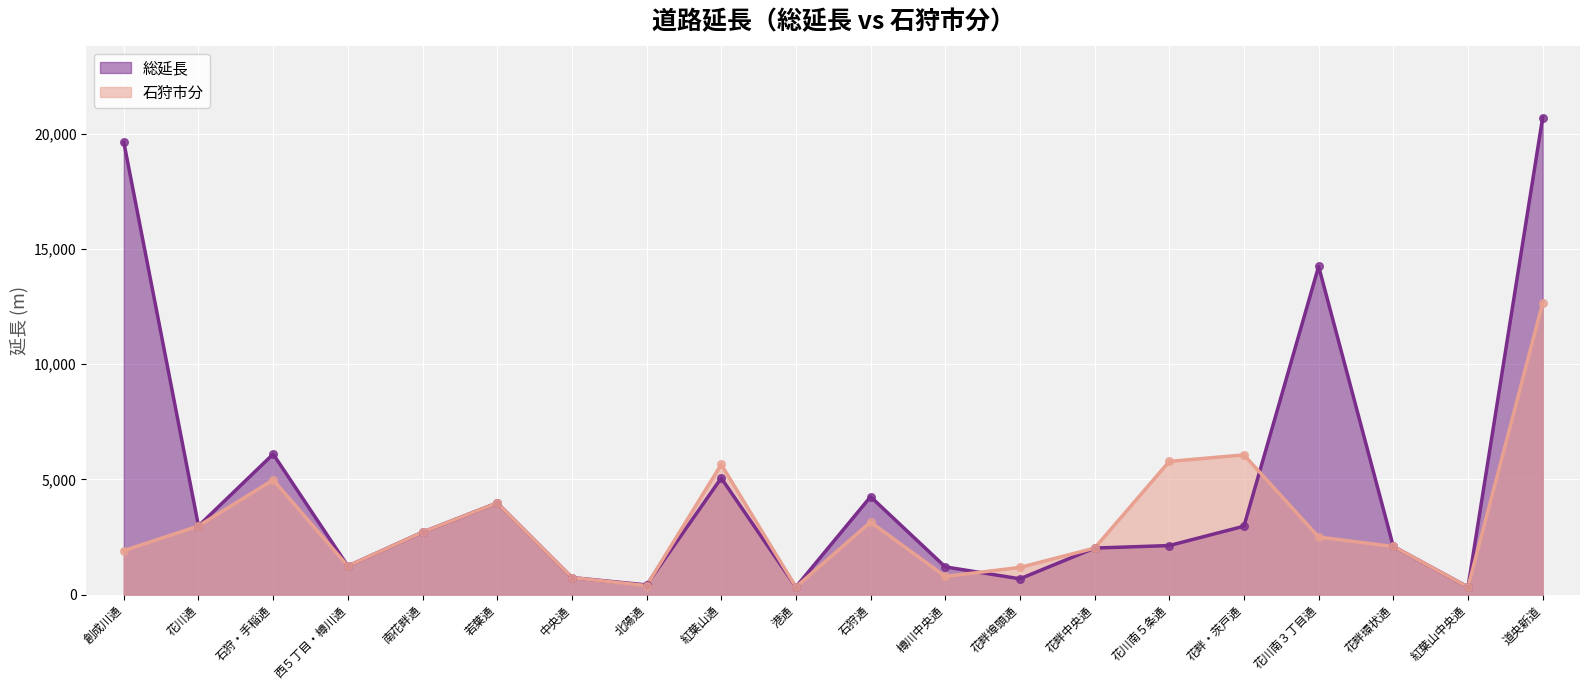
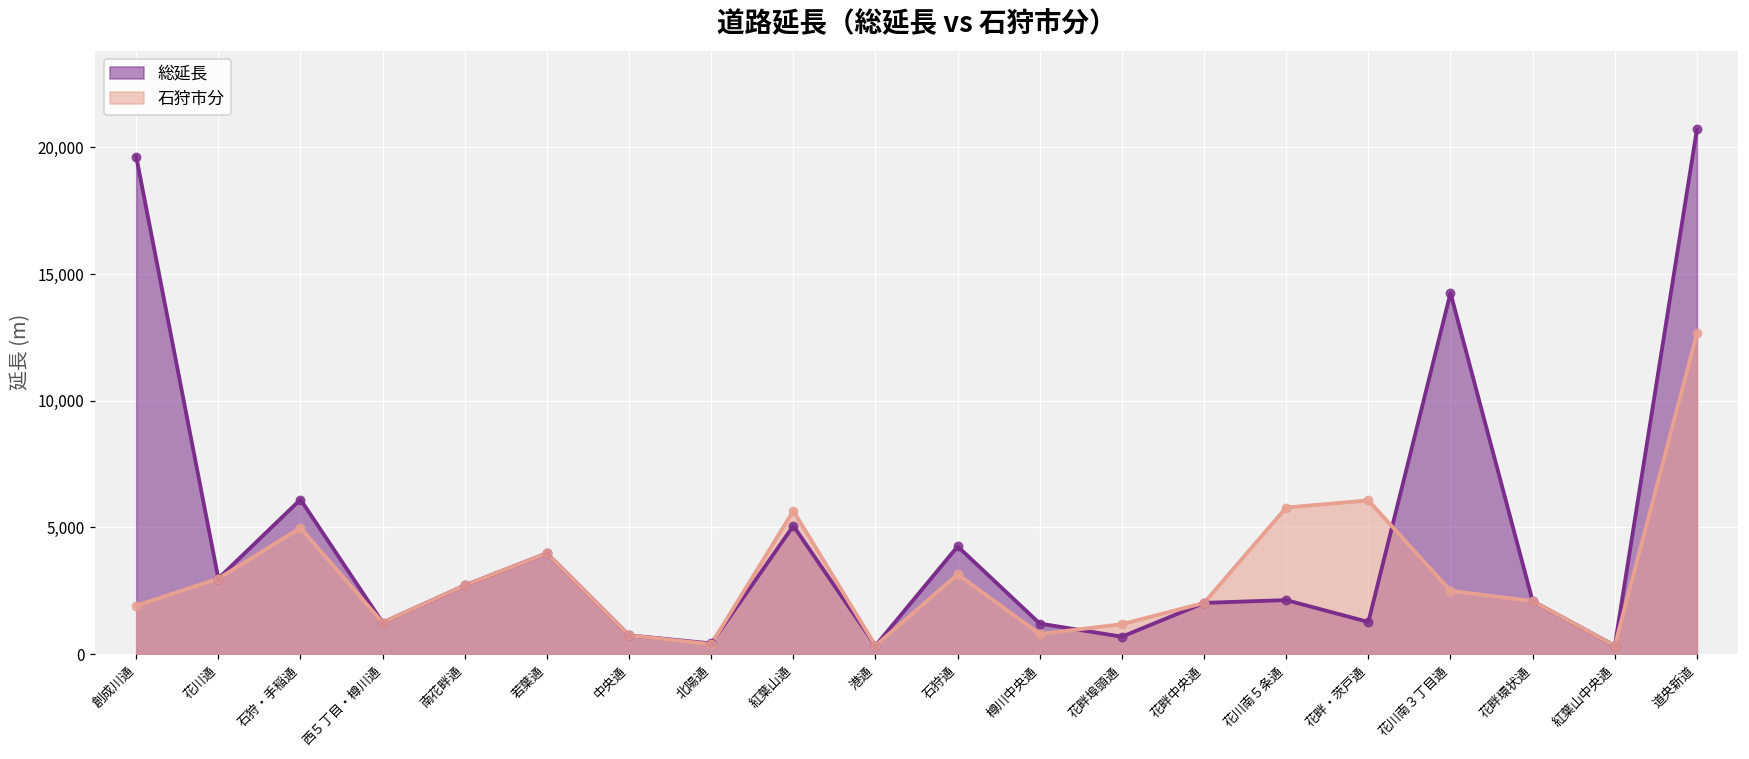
総延長, 花畔・茨戸通: 3,000 -> 1,300
